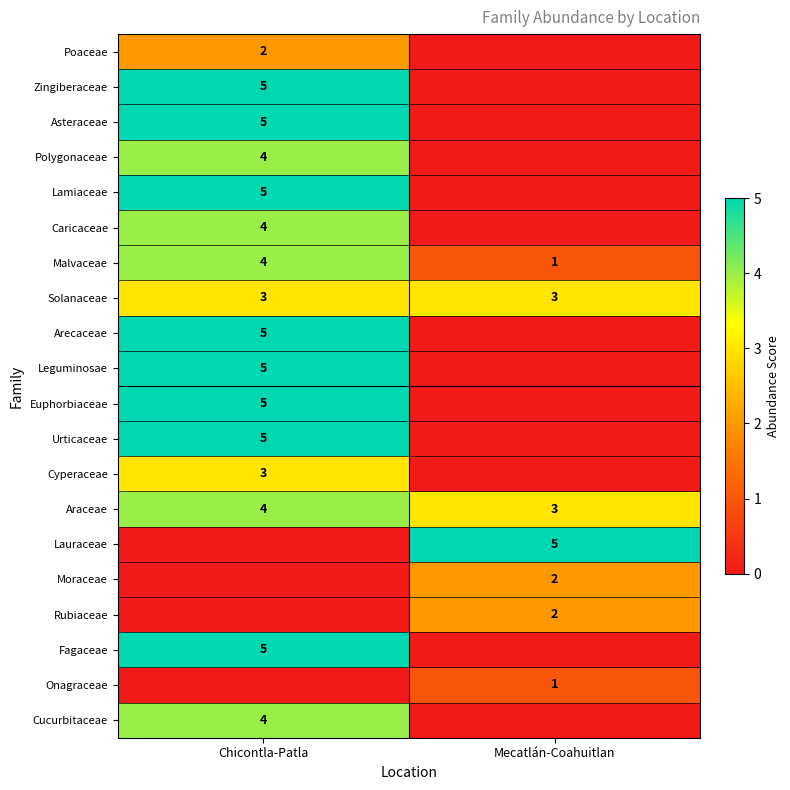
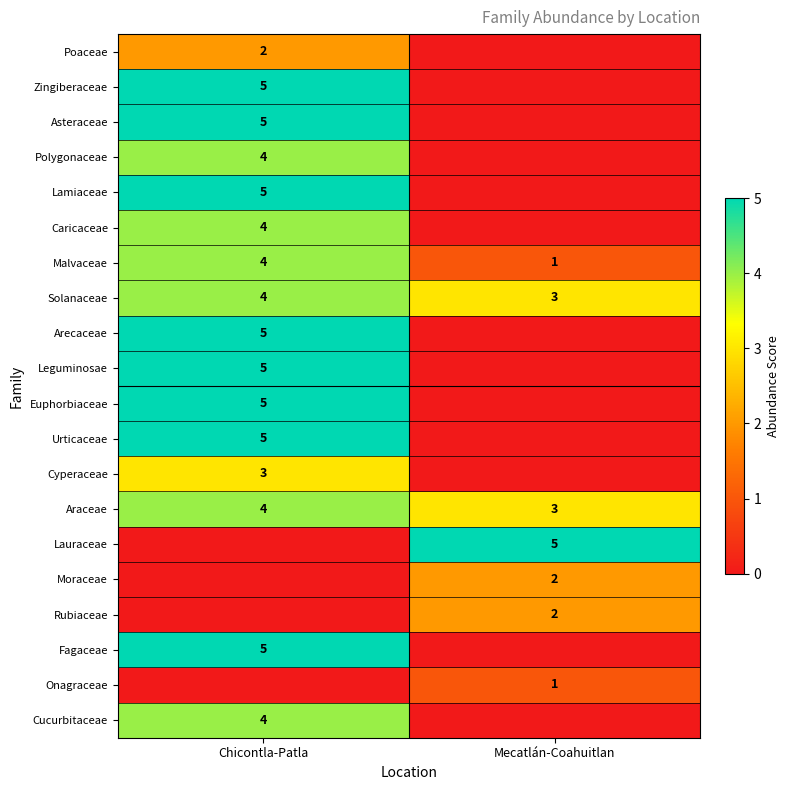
Solanaceae, Chicontla-Patla: 3 -> 4
